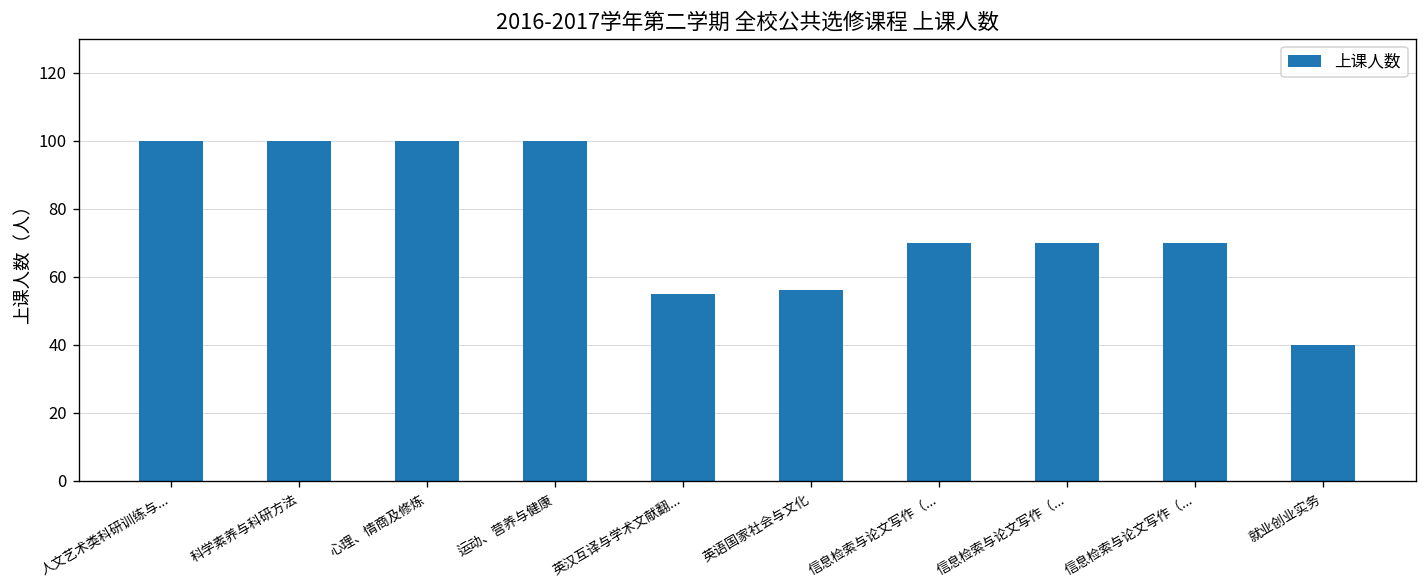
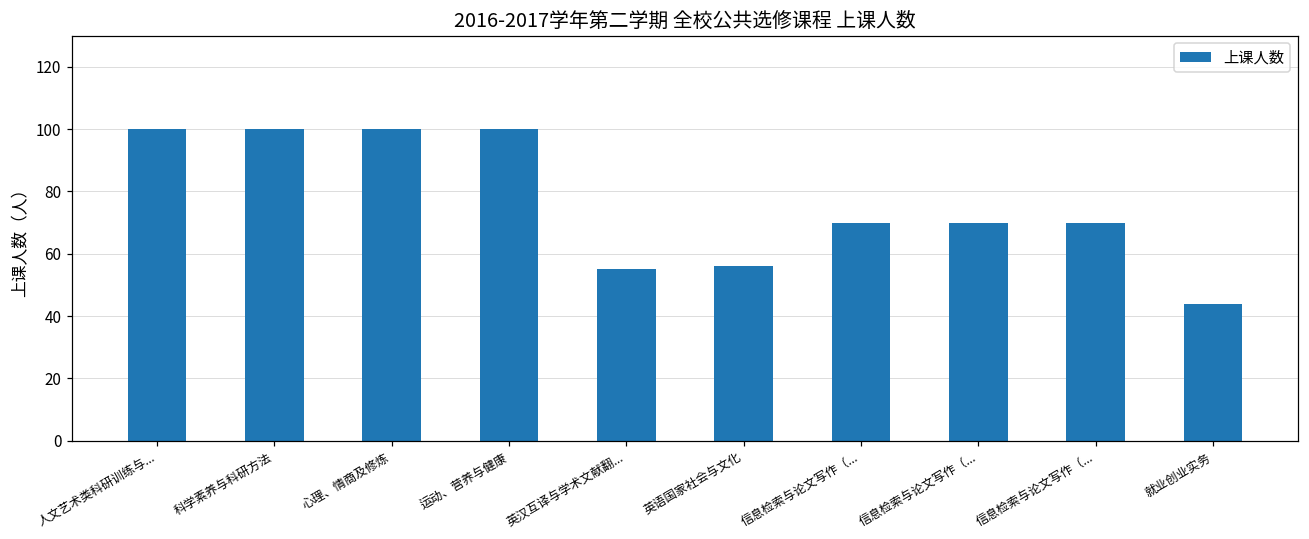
就业创业实务: 40 -> 44
